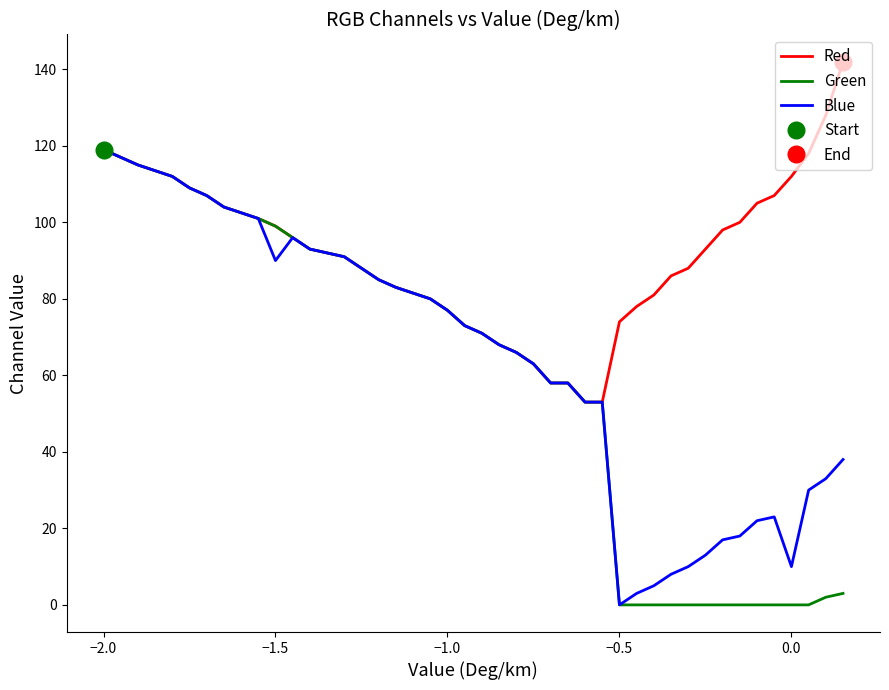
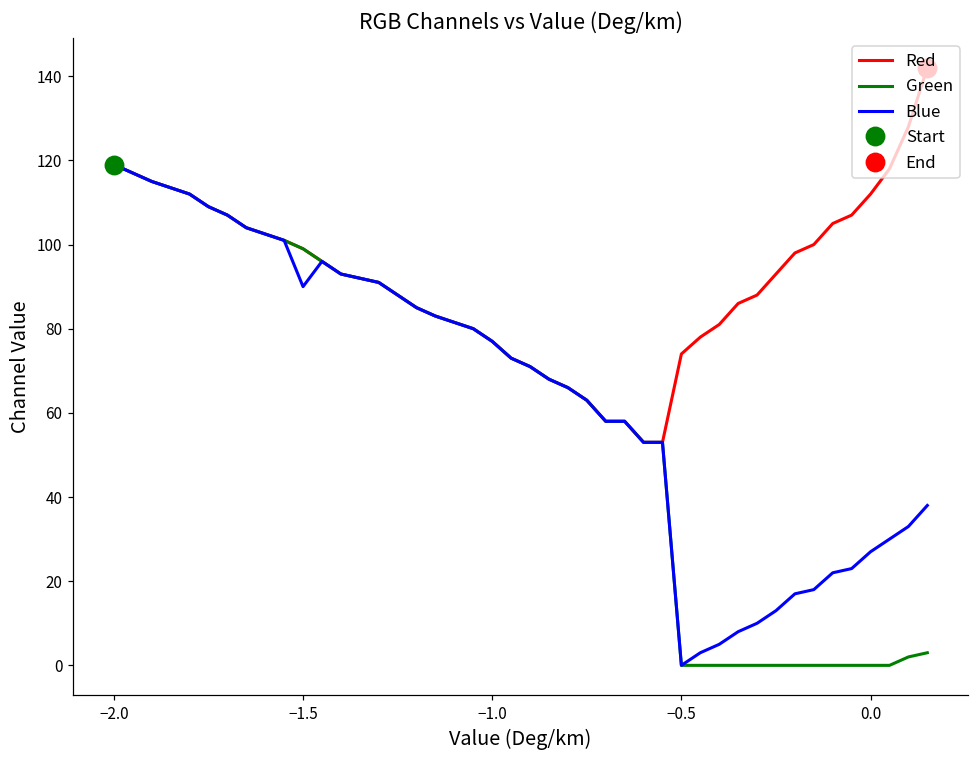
Blue, 0.0: 10 -> 27
